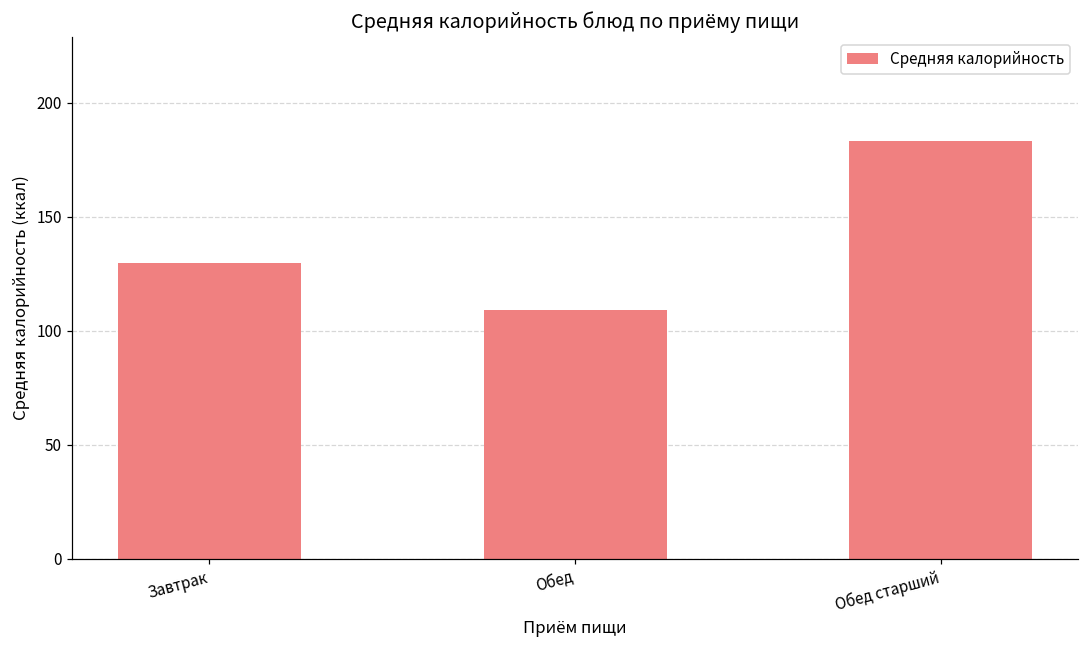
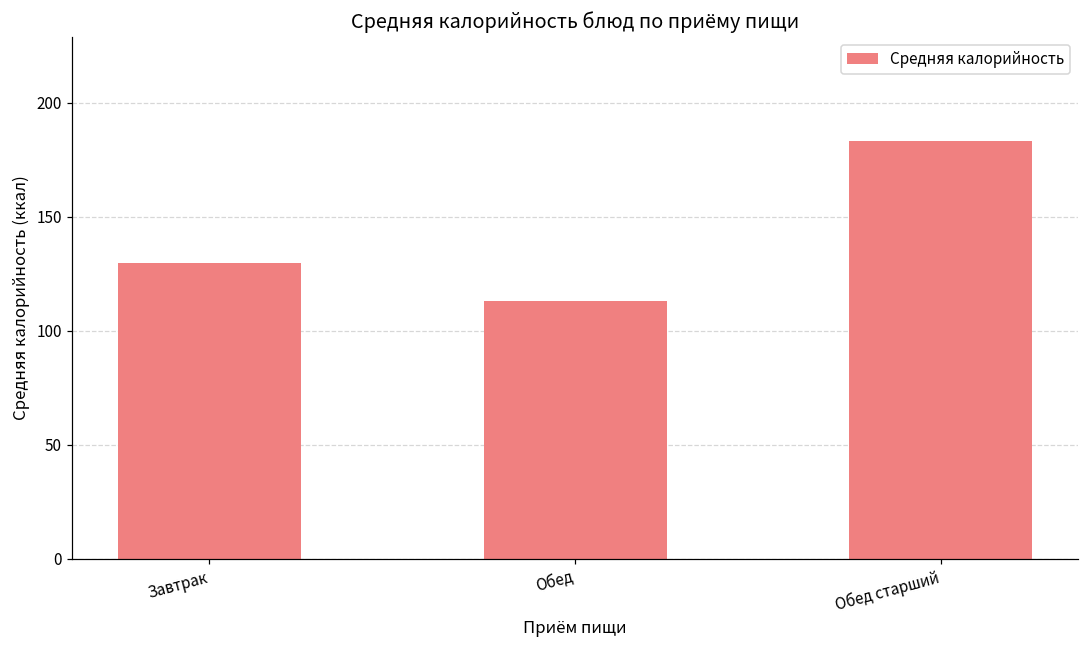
Обед: 109 -> 113
